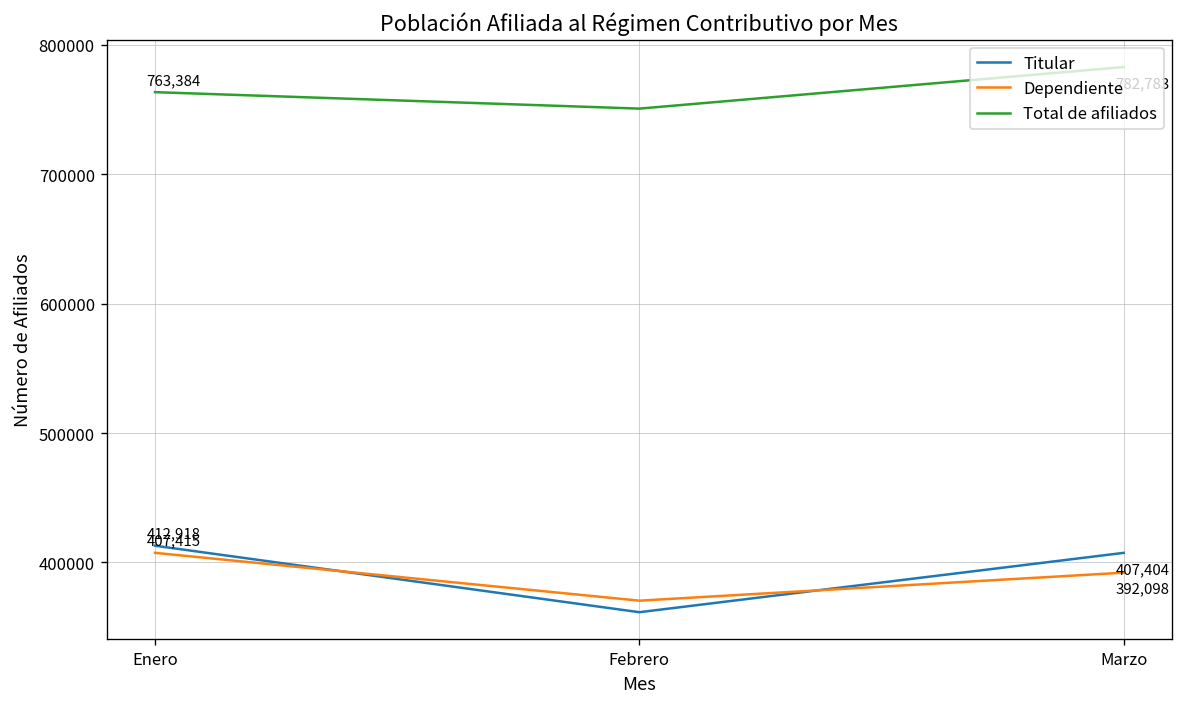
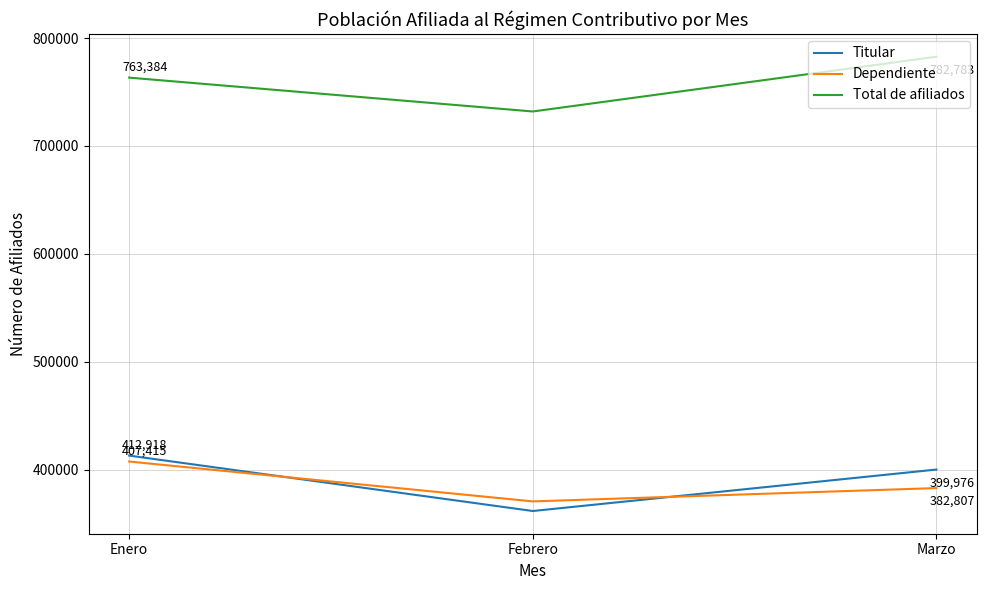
Total de afiliados, Febrero: 751000 -> 732000
Titular, Marzo: 407,404 -> 399,976
Dependiente, Marzo: 392,098 -> 382,807
